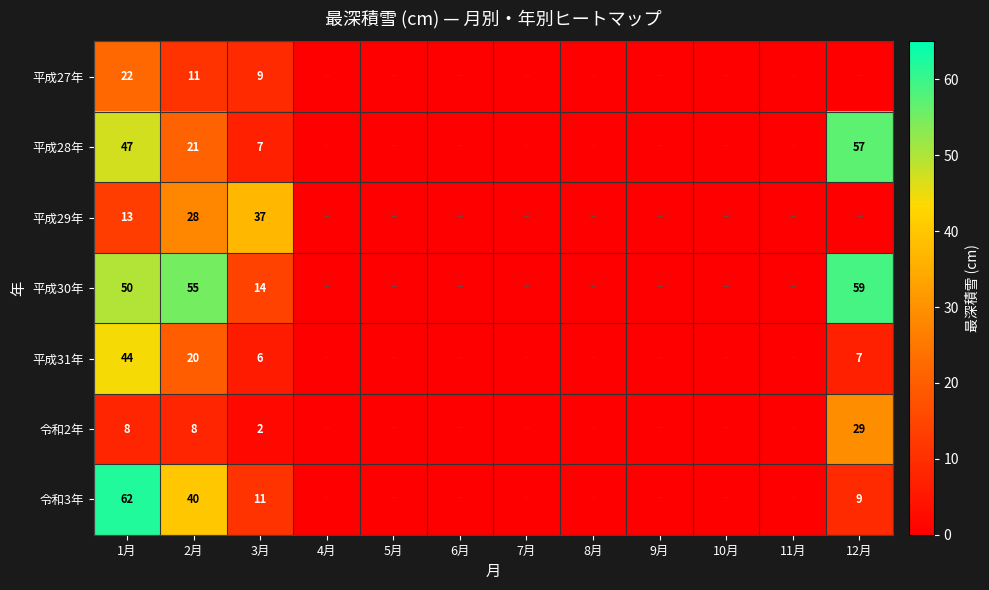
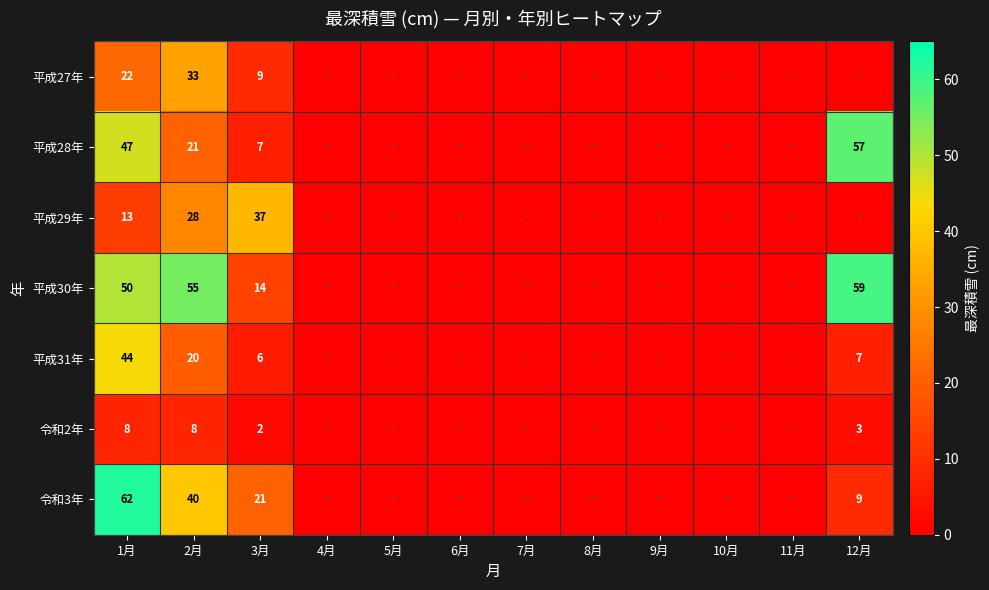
平成27年, 2月: 11 -> 33
令和2年, 12月: 29 -> 3
令和3年, 3月: 11 -> 21
